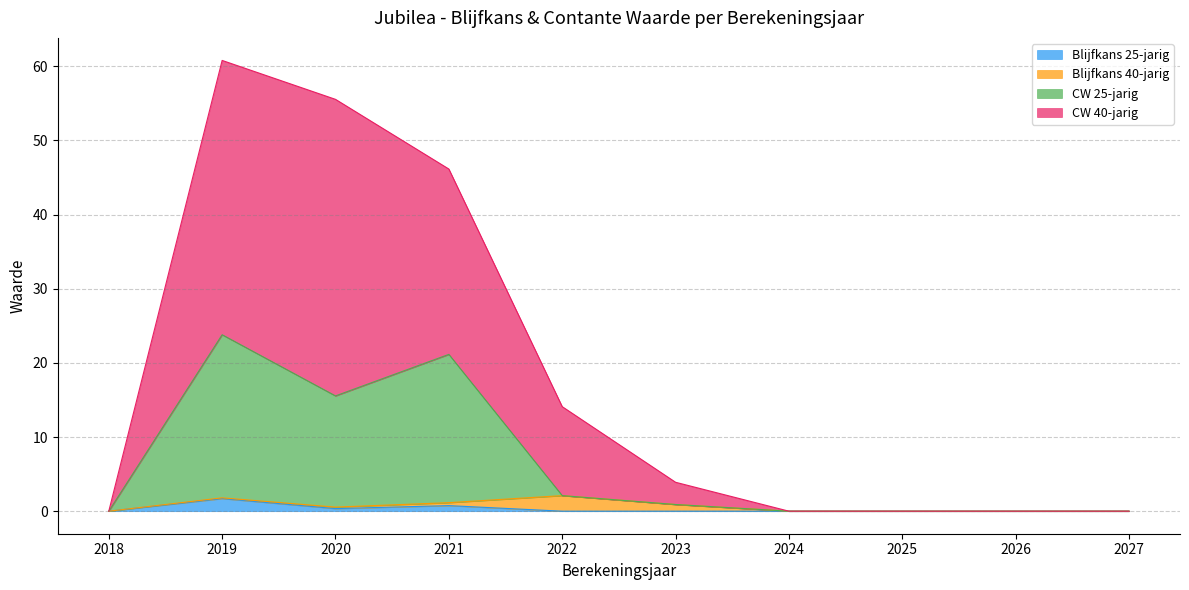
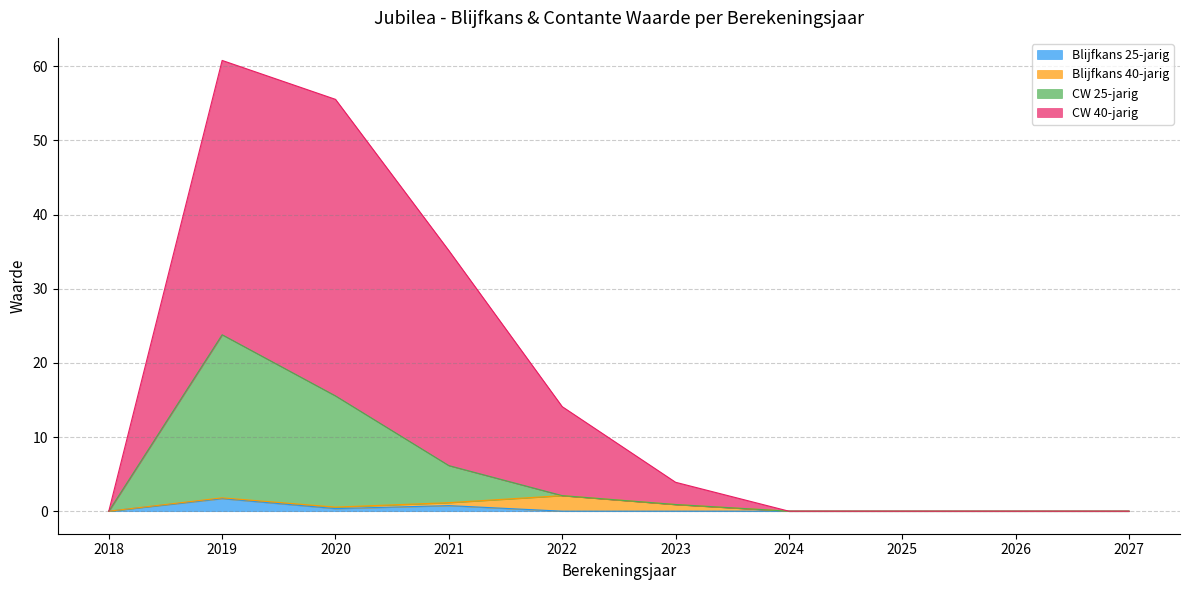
CW 25-jarig, 2021: 20 -> 5
CW 40-jarig, 2021: 25 -> 29
